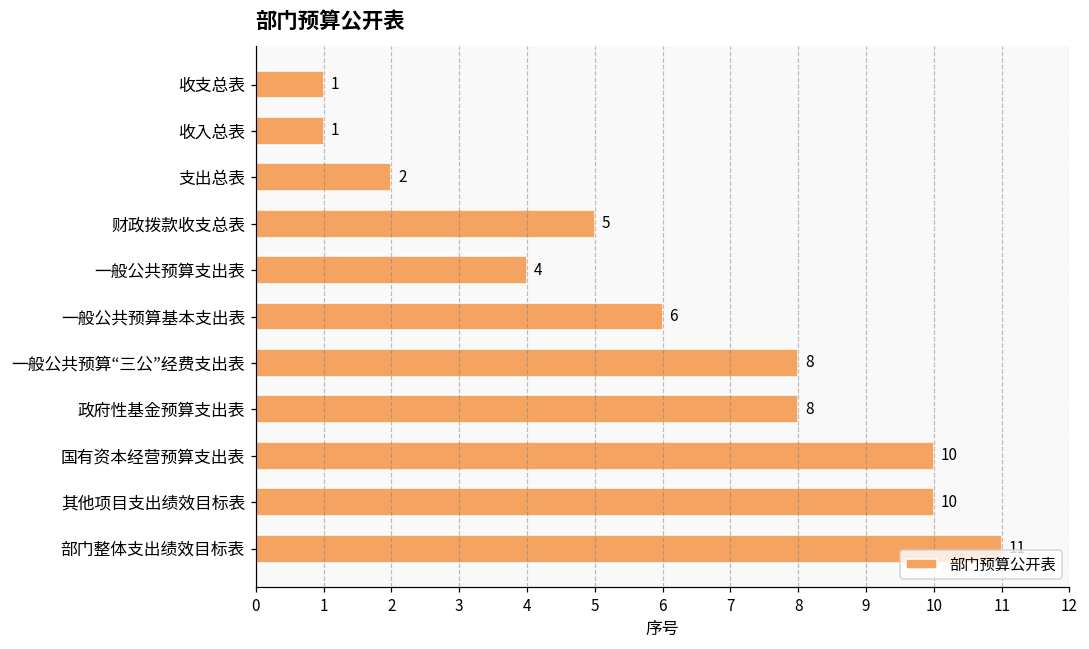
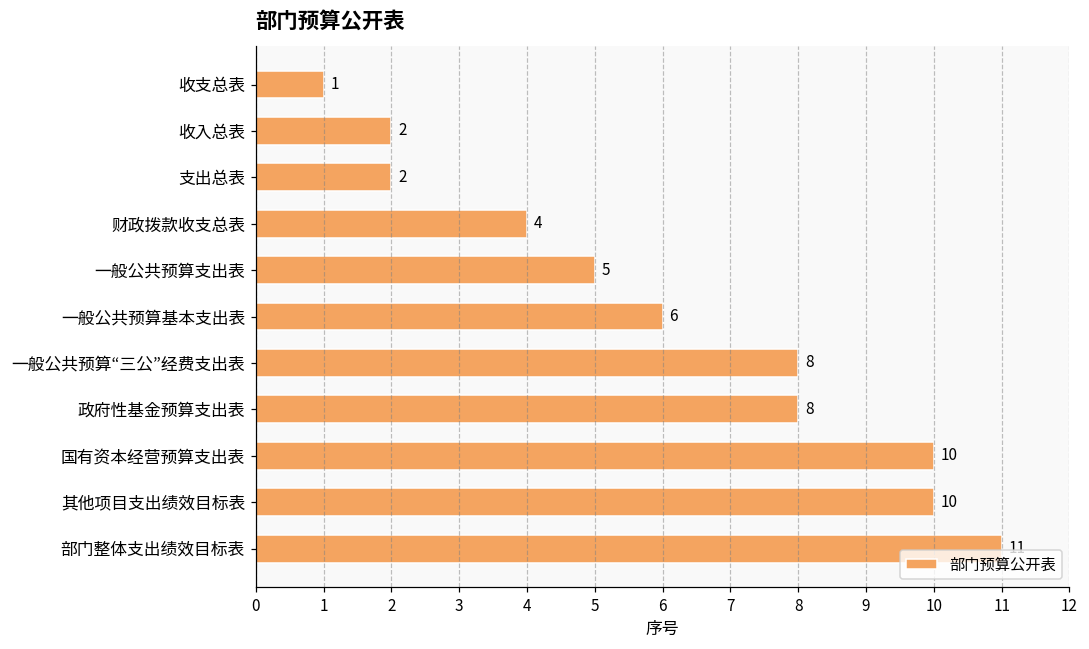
收入总表: 1 -> 2
财政拨款收支总表: 5 -> 4
一般公共预算支出表: 4 -> 5
